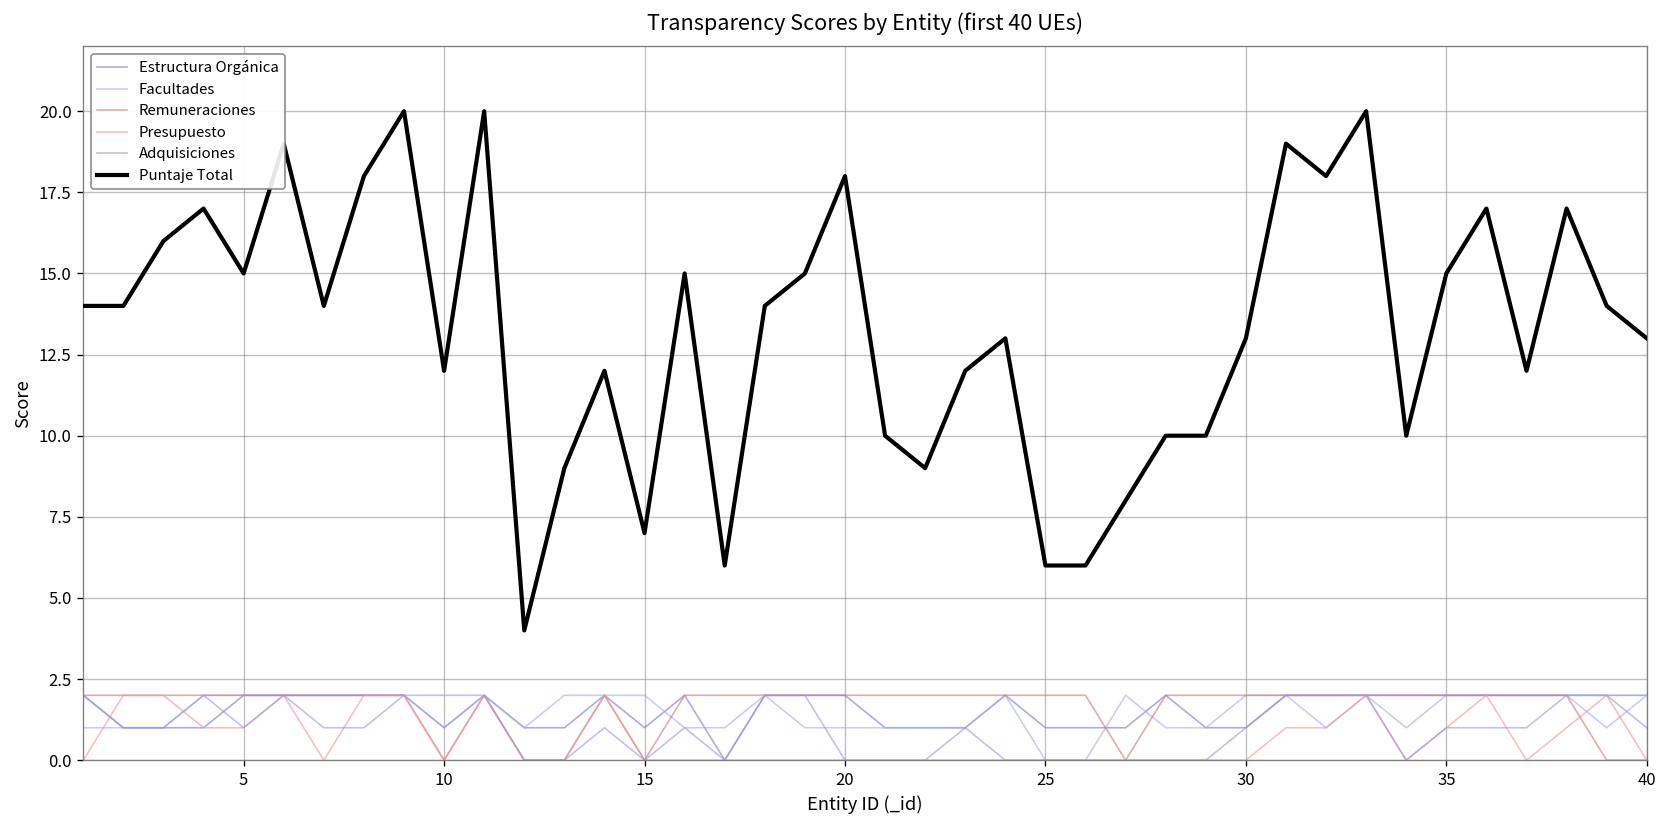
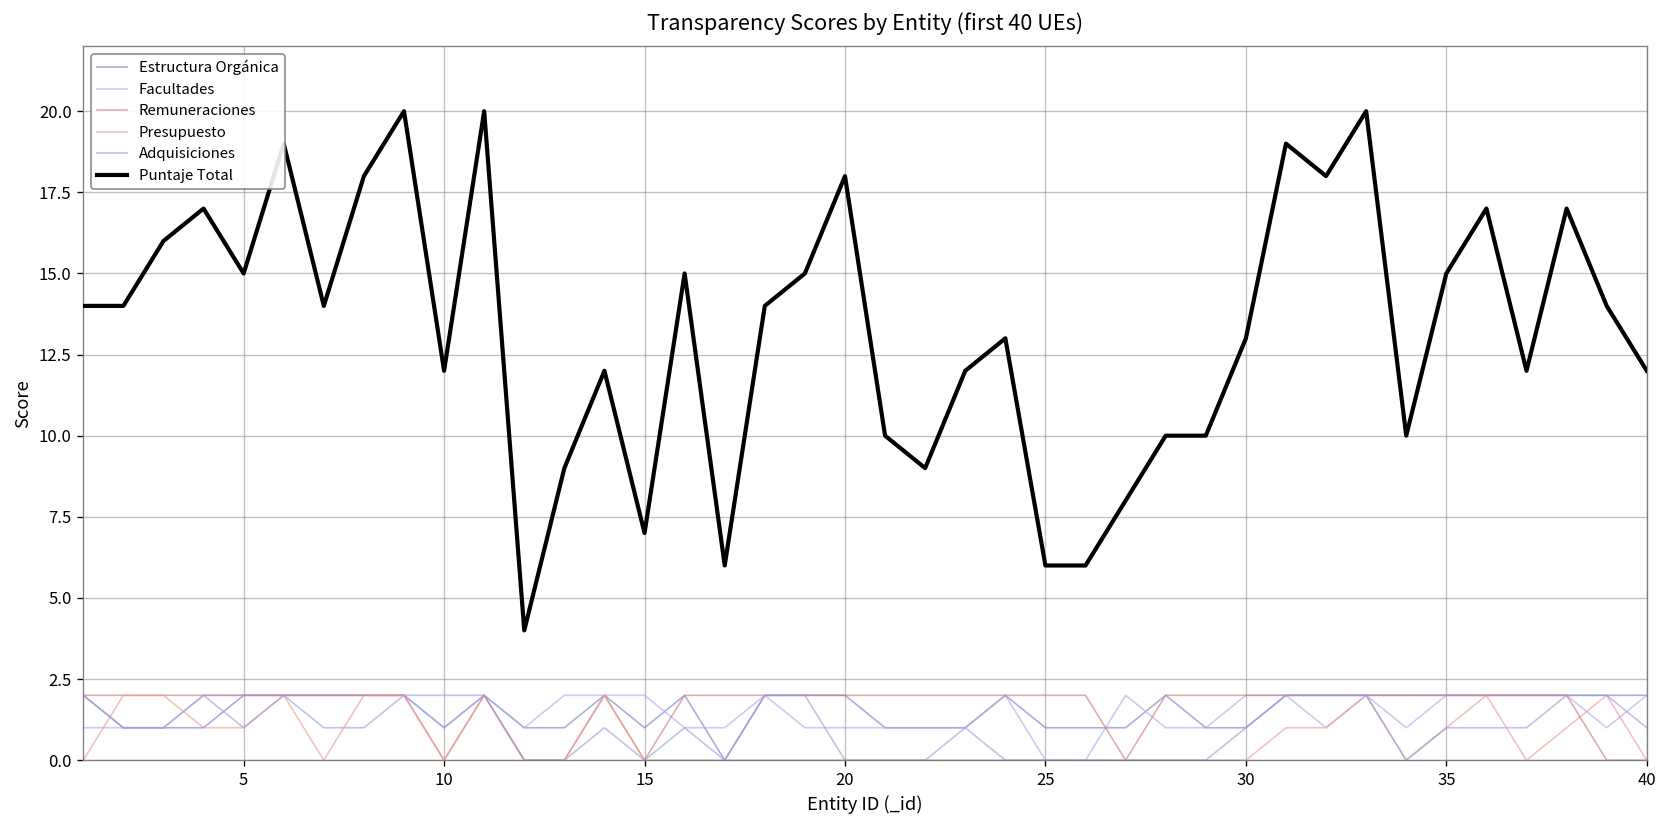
Puntaje Total, 40: 13 -> 12
